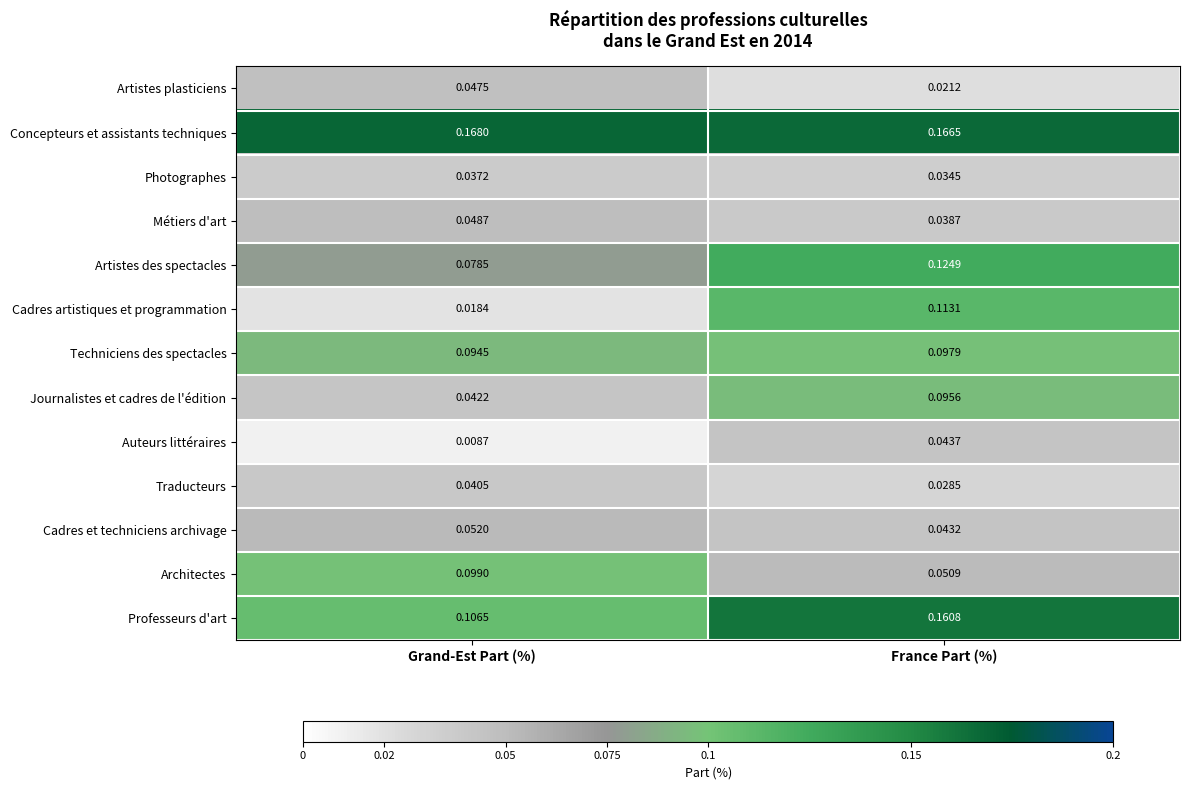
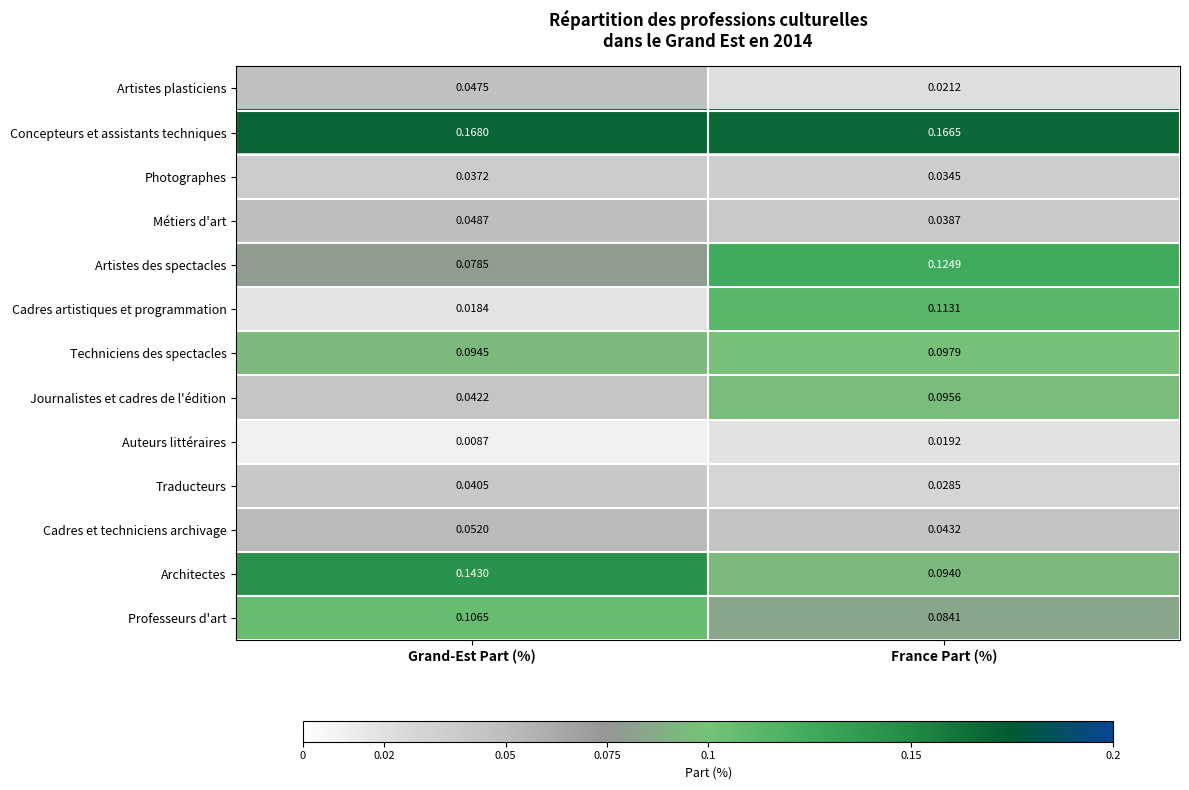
Auteurs littéraires, France Part (%): 0.0437 -> 0.0192
Architectes, Grand-Est Part (%): 0.0990 -> 0.1430
Architectes, France Part (%): 0.0509 -> 0.0940
Professeurs d'art, France Part (%): 0.1608 -> 0.0841
